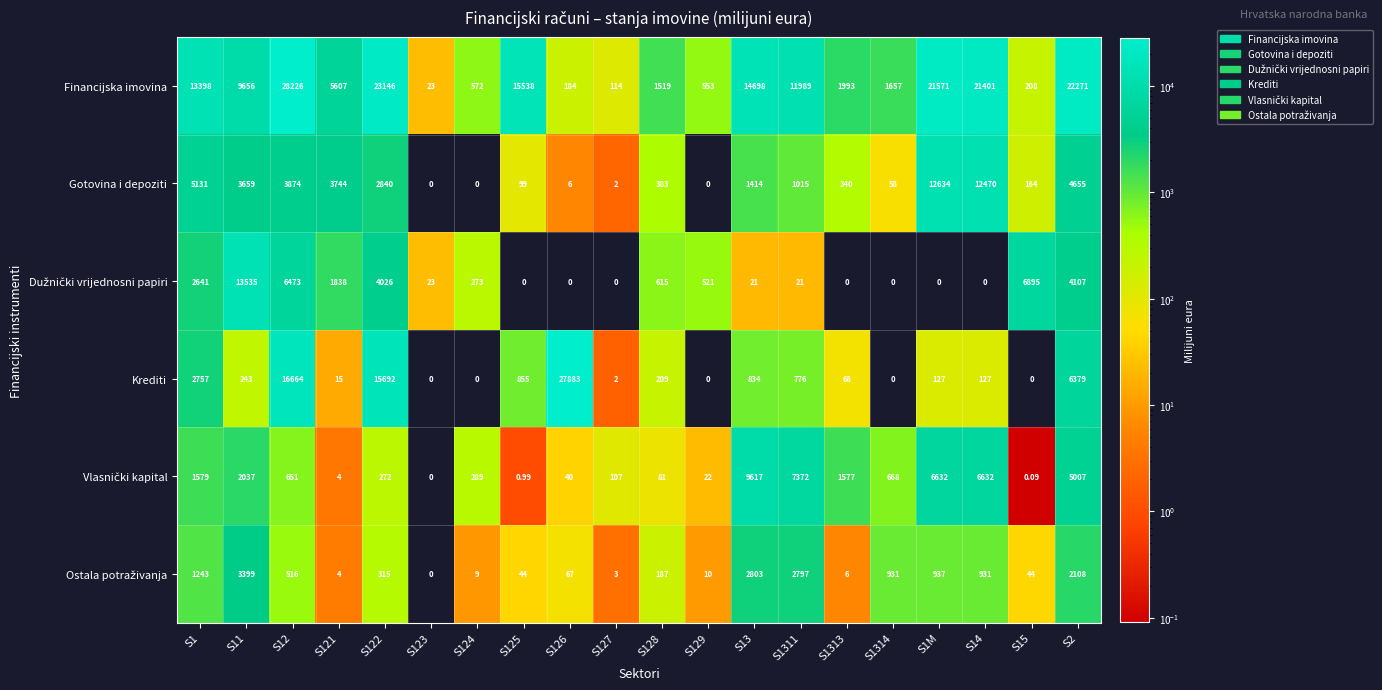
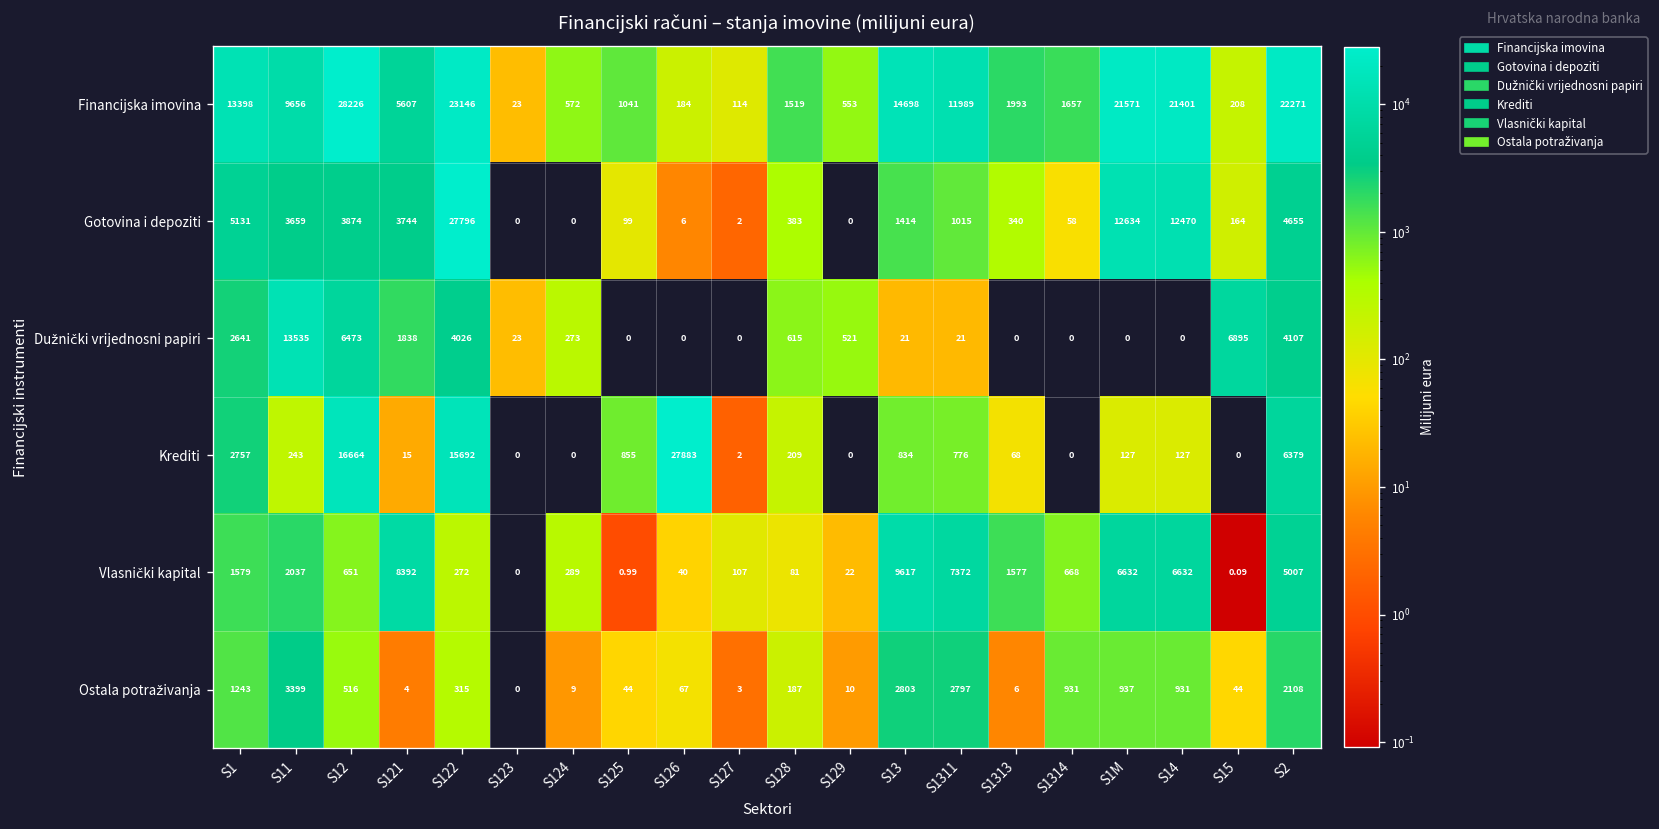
Financijska imovina, S125: 15538 -> 1041
Gotovina i depoziti, S122: 2840 -> 27796
Vlasnički kapital, S121: 4 -> 8392
